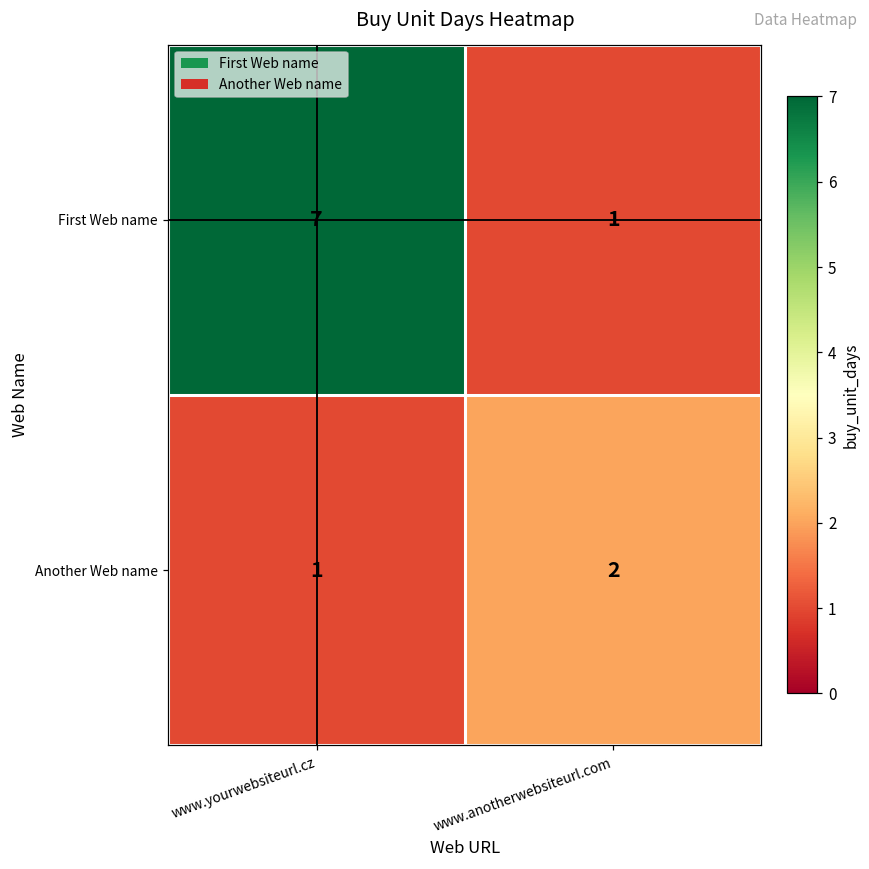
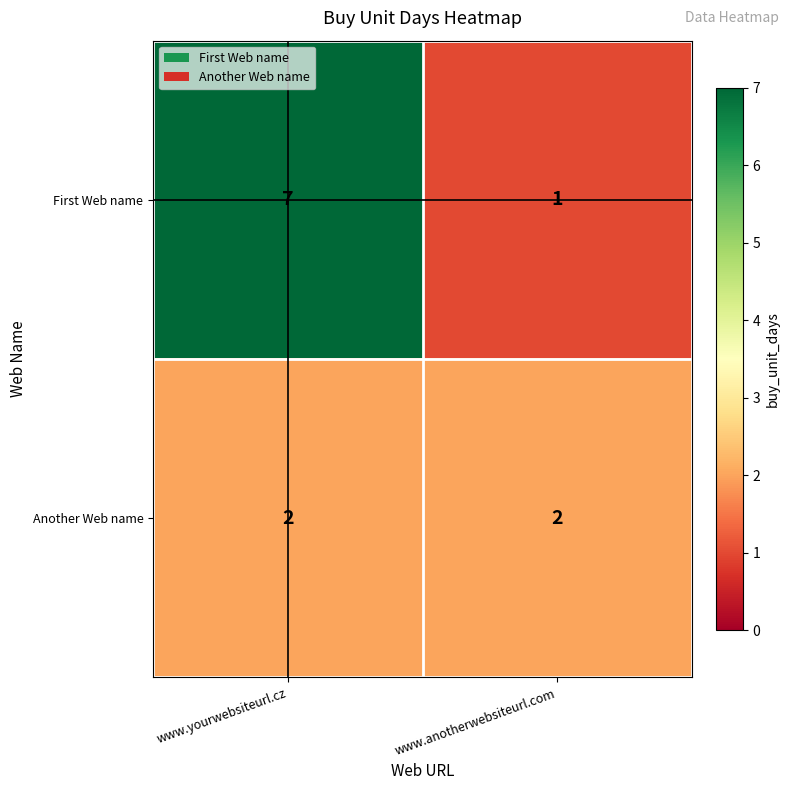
Another Web name, www.yourwebsiteurl.cz: 1 -> 2
